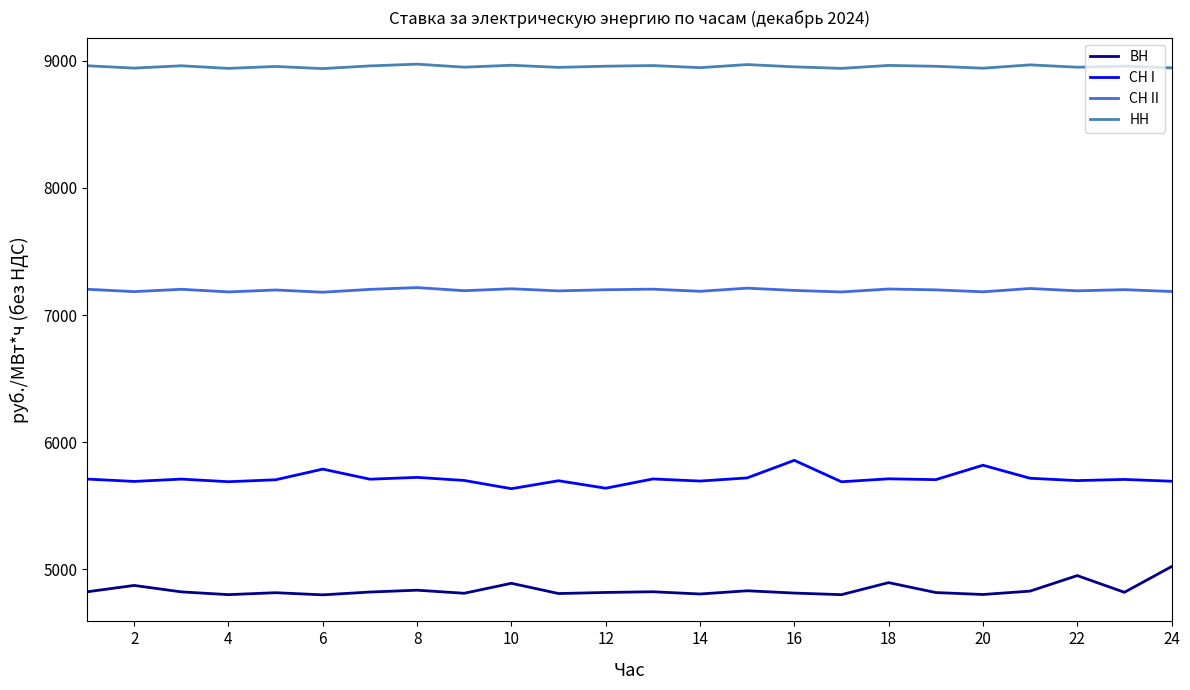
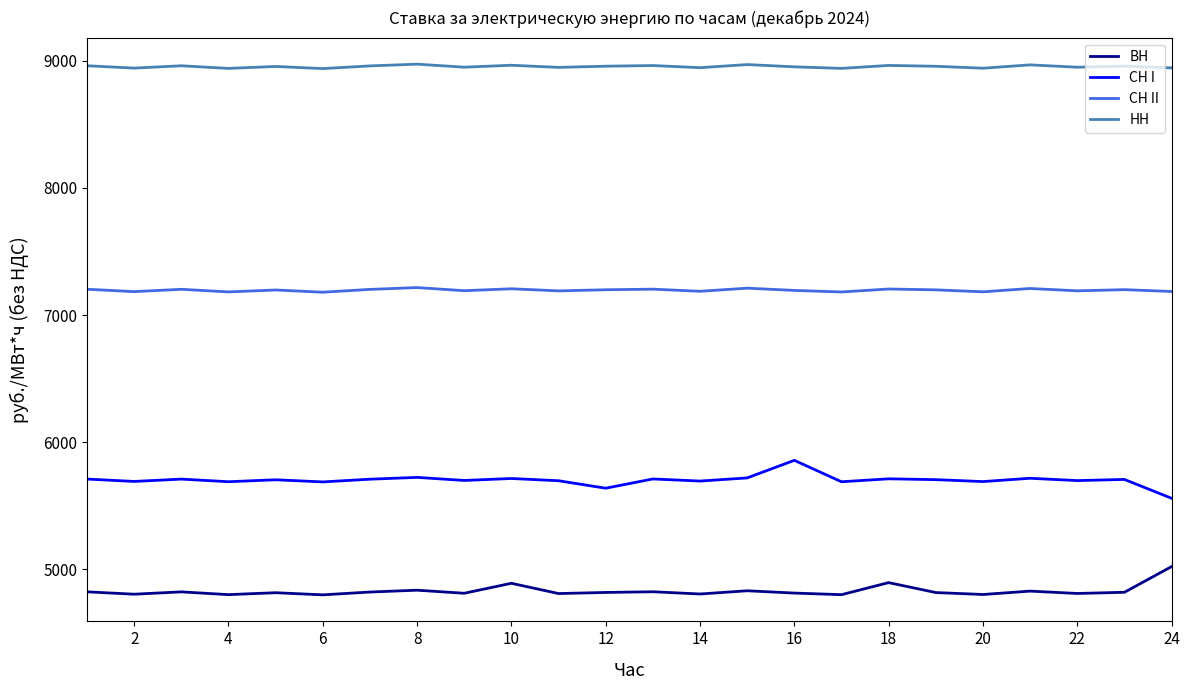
ВН, 2: 4870 -> 4800
СН I, 6: 5790 -> 5690
СН I, 10: 5630 -> 5710
СН I, 20: 5820 -> 5690
ВН, 22: 4950 -> 4810
СН I, 24: 5690 -> 5560
